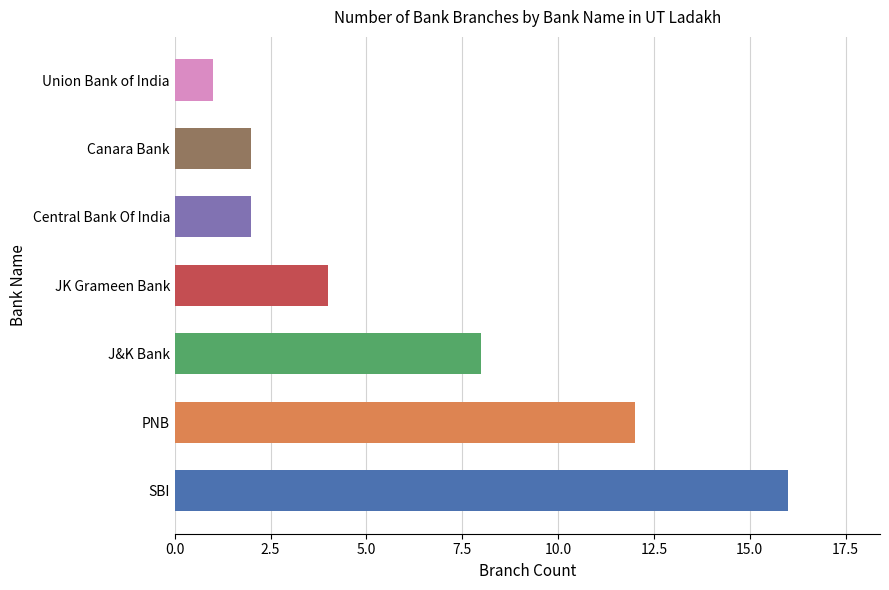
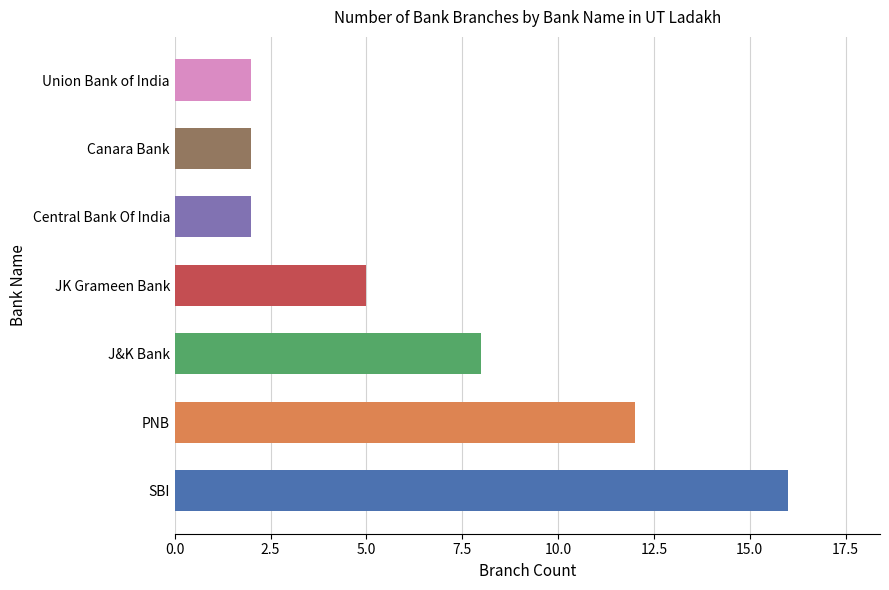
Union Bank of India: 1 -> 2
JK Grameen Bank: 4 -> 5
